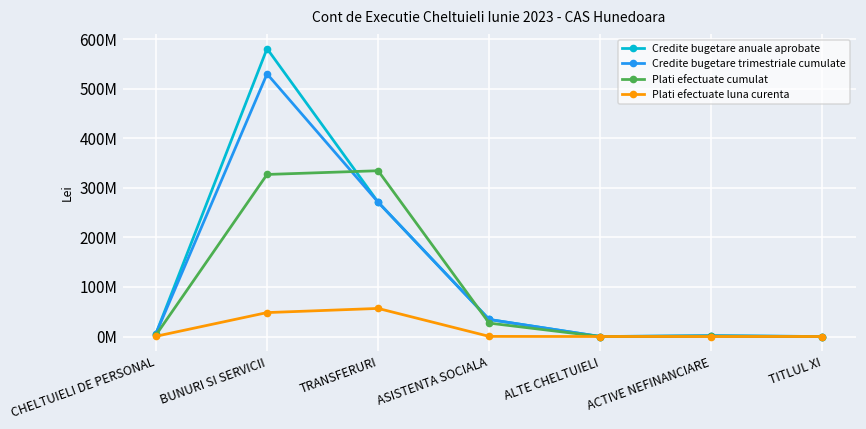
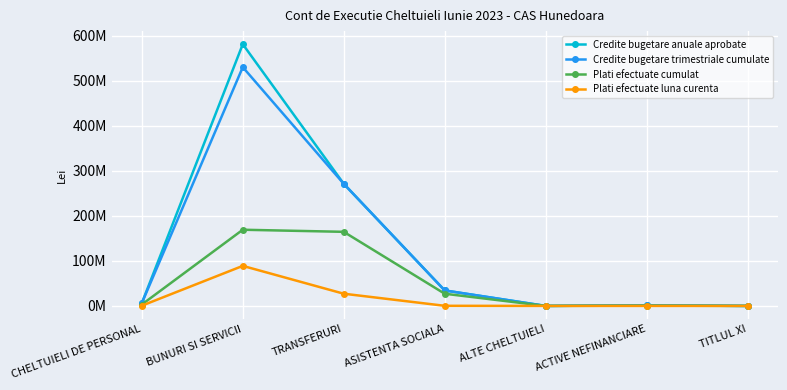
Plati efectuate cumulat, BUNURI SI SERVICII: 330000000 -> 170000000
Plati efectuate luna curenta, BUNURI SI SERVICII: 50000000 -> 90000000
Plati efectuate cumulat, TRANSFERURI: 330000000 -> 160000000
Plati efectuate luna curenta, TRANSFERURI: 60000000 -> 30000000
